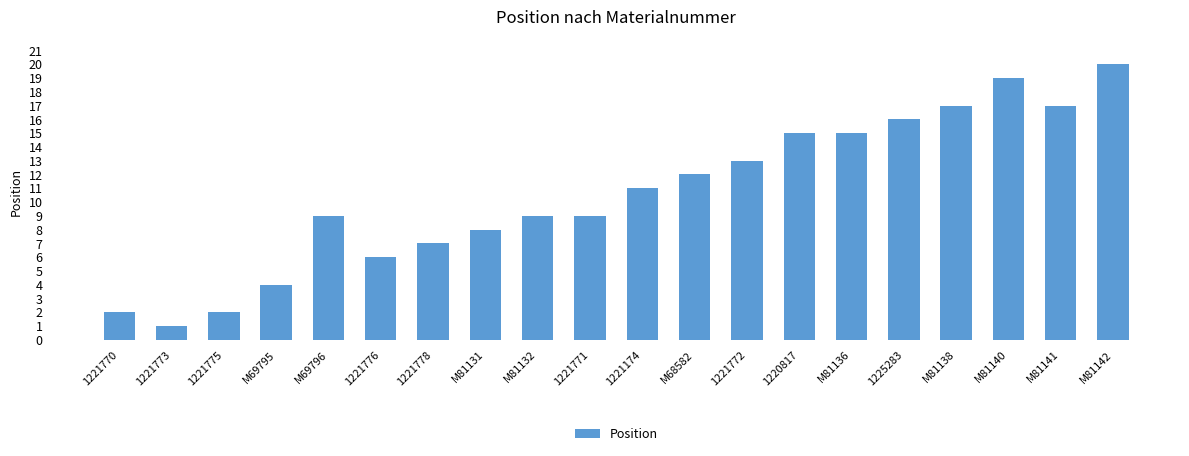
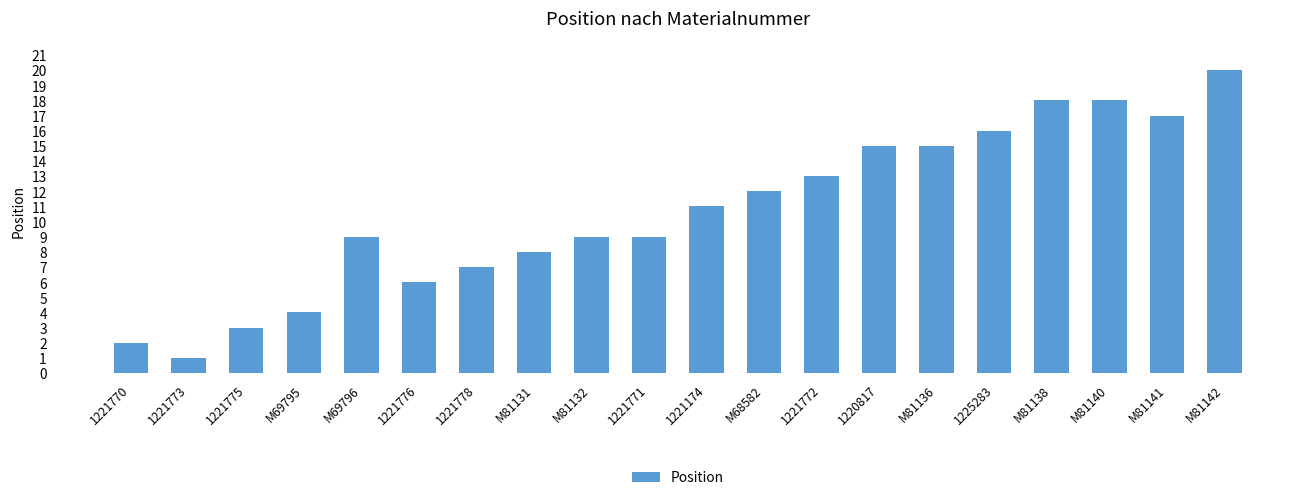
1221775: 2 -> 3
M81138: 17 -> 18
M81140: 19 -> 18
